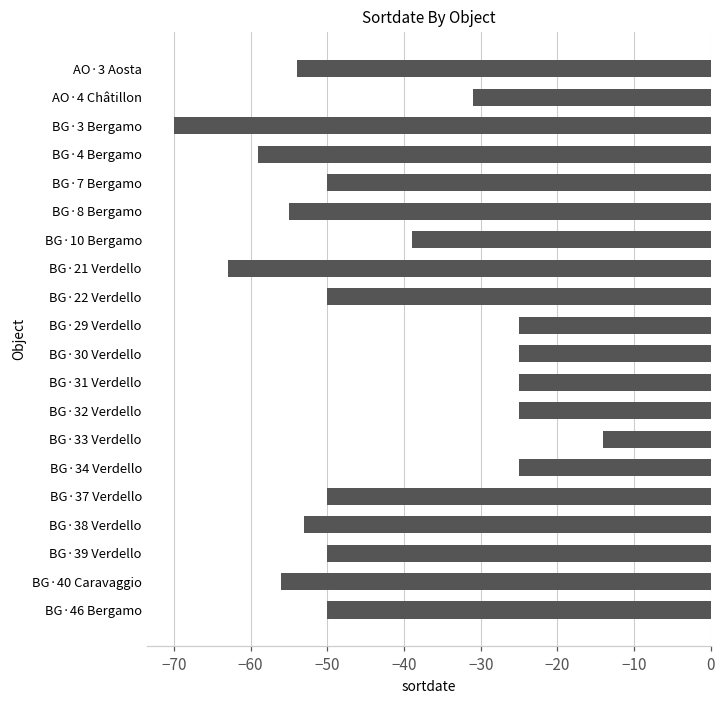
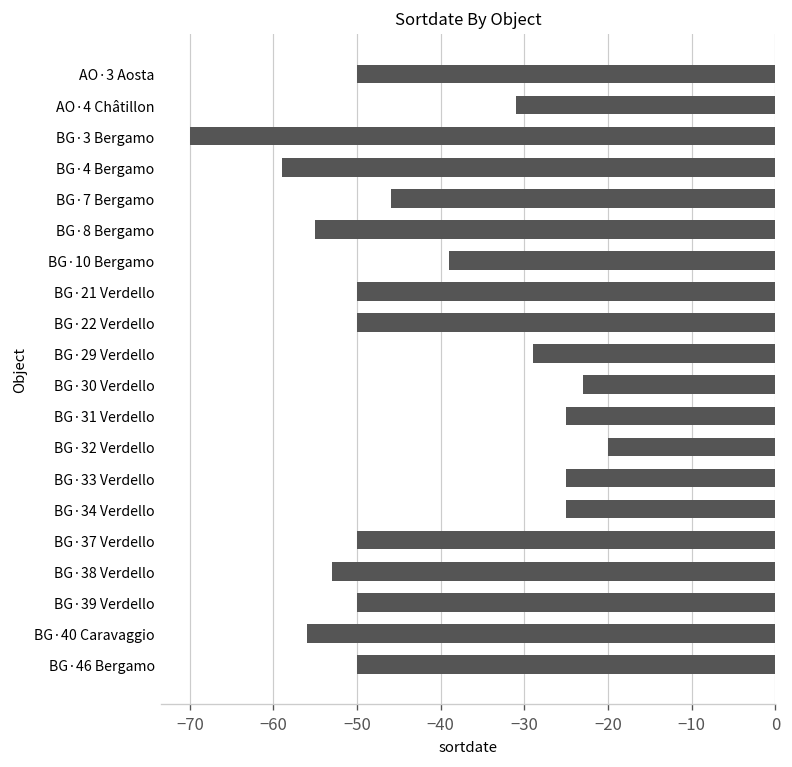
AO·3 Aosta: -54 -> -50
BG·7 Bergamo: -50 -> -46
BG·21 Verdello: -63 -> -50
BG·29 Verdello: -25 -> -29
BG·30 Verdello: -25 -> -23
BG·32 Verdello: -25 -> -20
BG·33 Verdello: -14 -> -25
